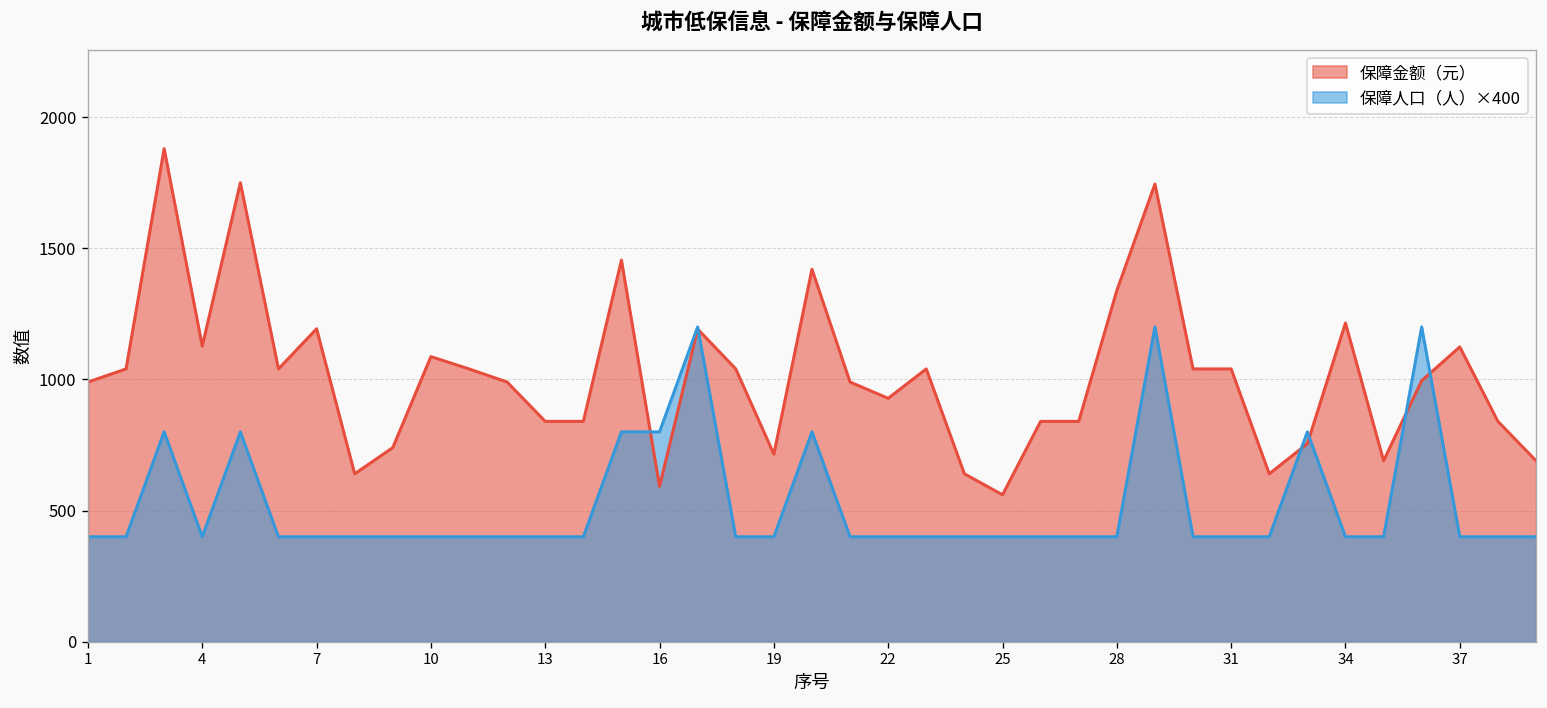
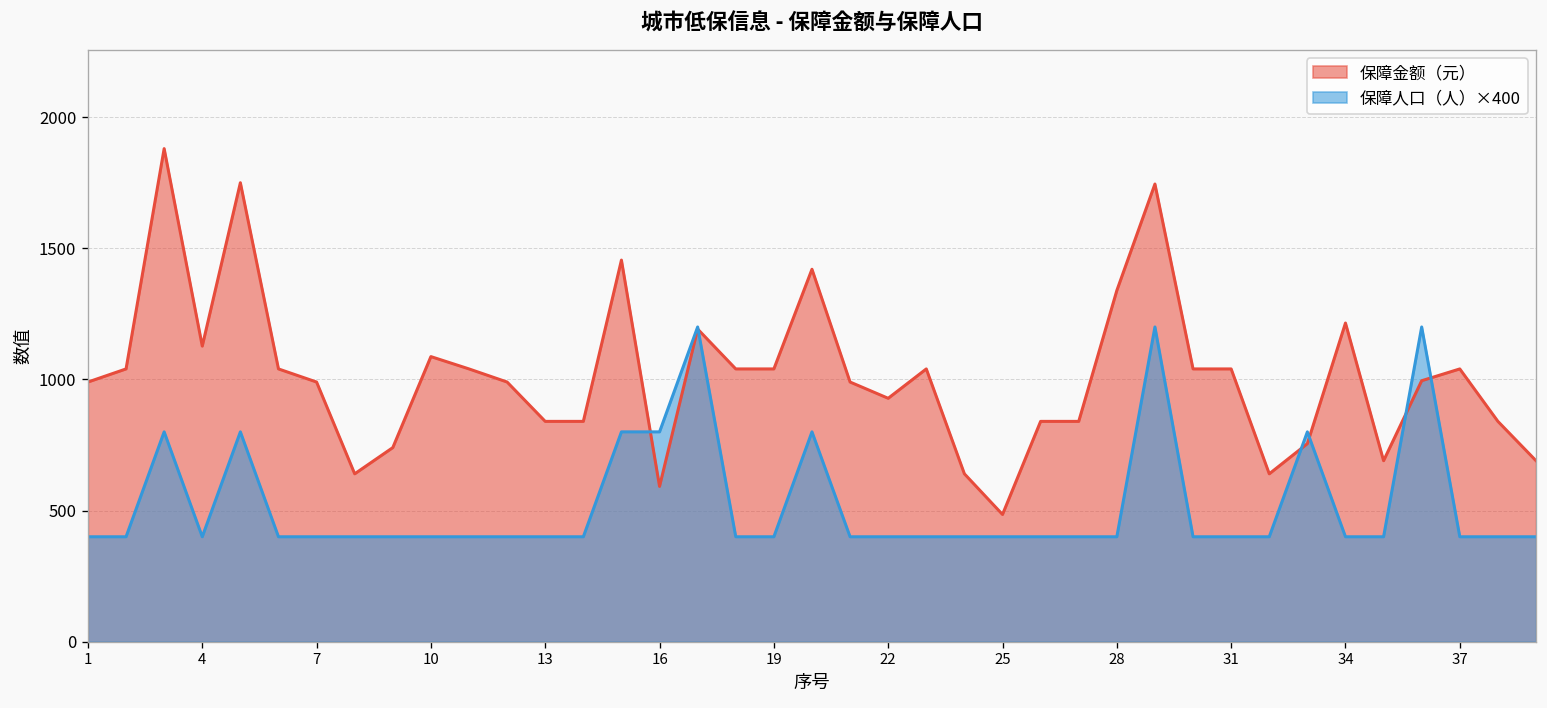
保障金额（元）, 7: 1190 -> 990
保障金额（元）, 19: 720 -> 1040
保障金额（元）, 25: 560 -> 490
保障金额（元）, 37: 1120 -> 1040
